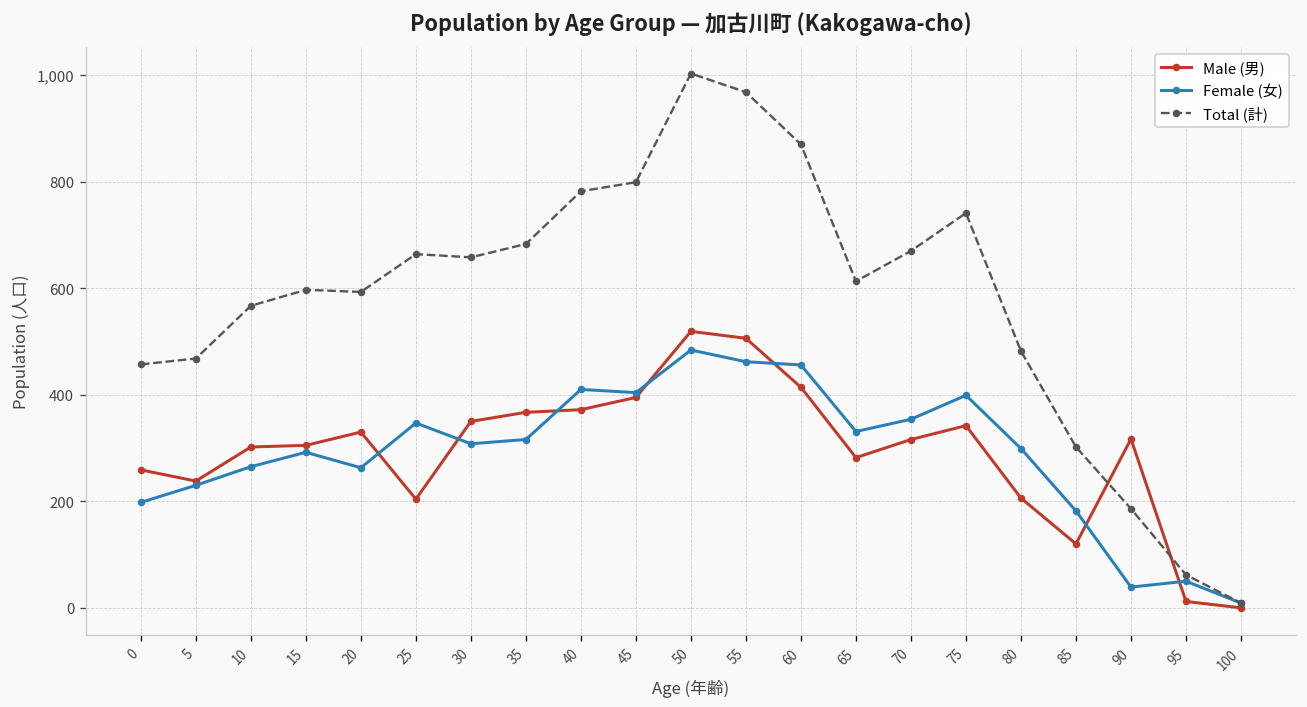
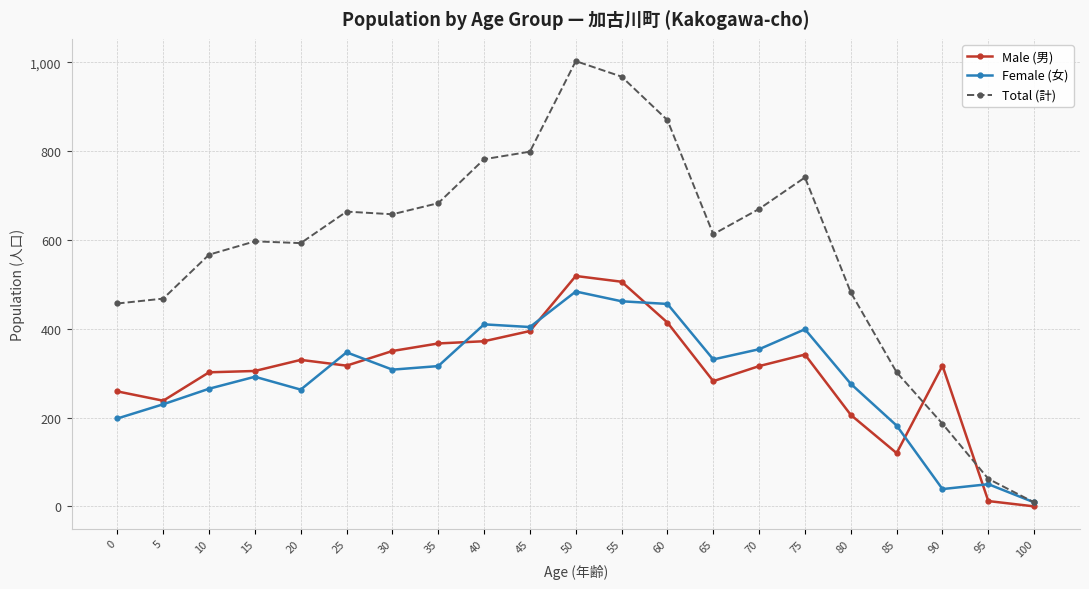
Male (男), 25: 200 -> 320
Female (女), 80: 300 -> 280
